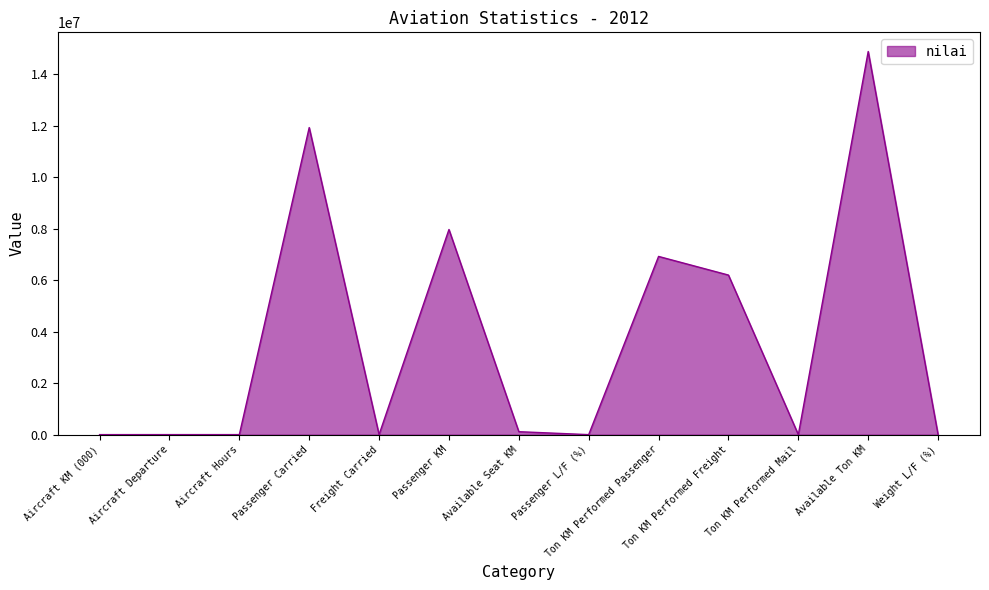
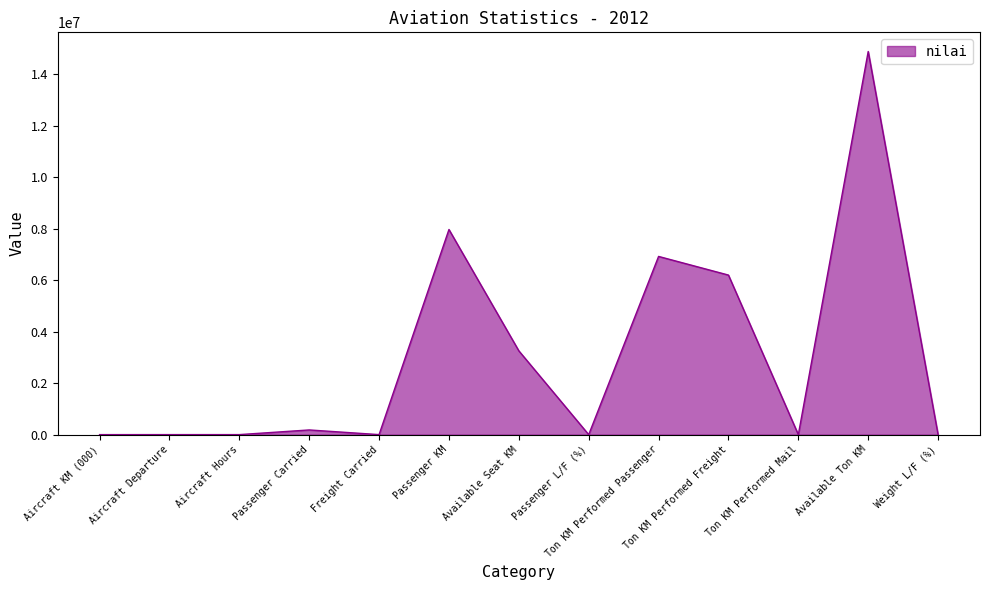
Passenger Carried: 11900000 -> 200000
Available Seat KM: 100000 -> 3300000
